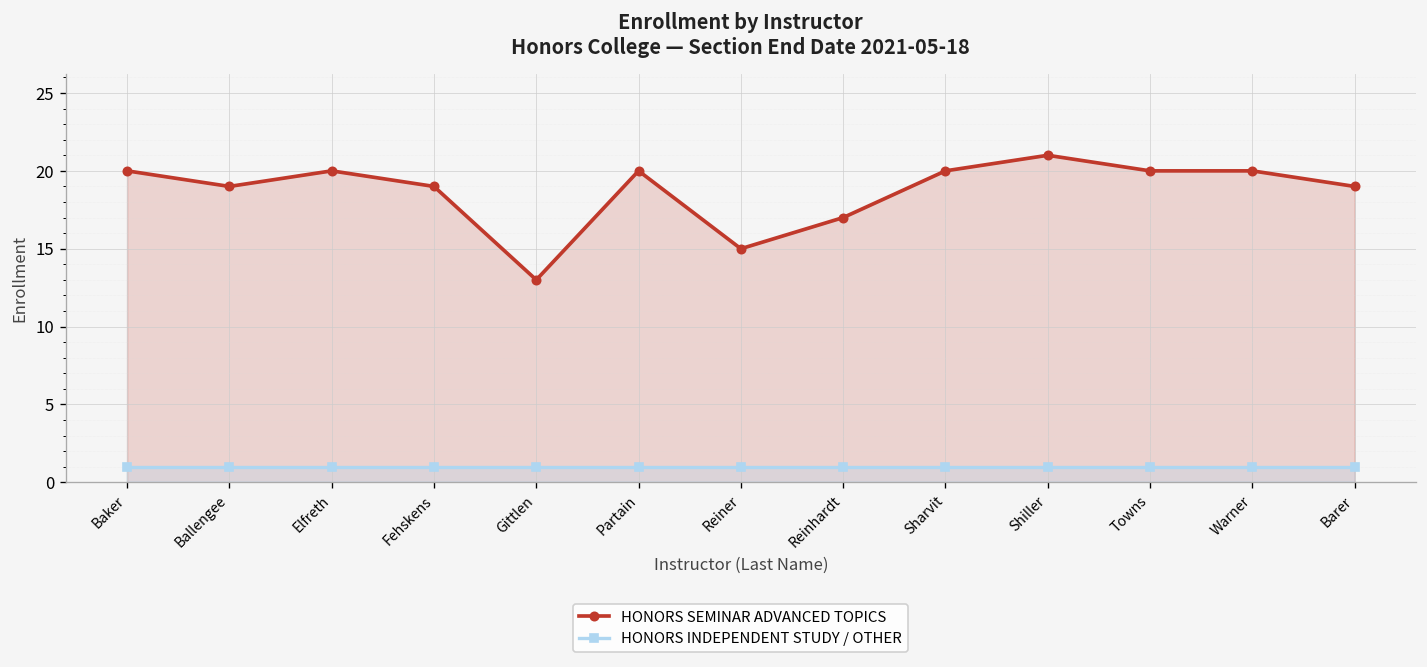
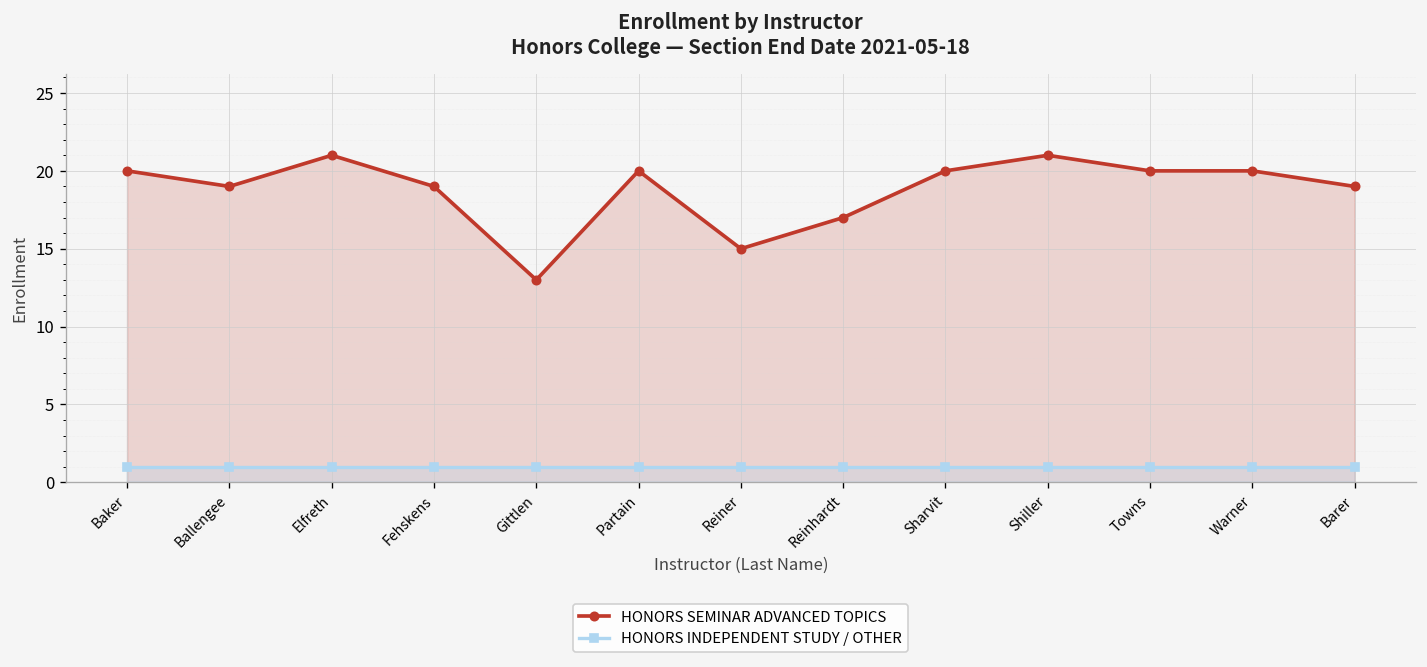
HONORS SEMINAR ADVANCED TOPICS, Elfreth: 20 -> 21
